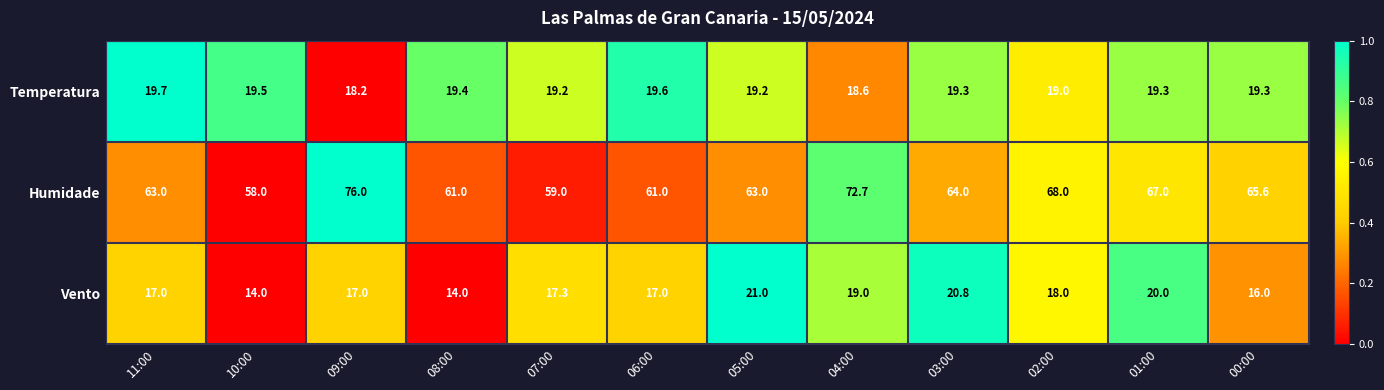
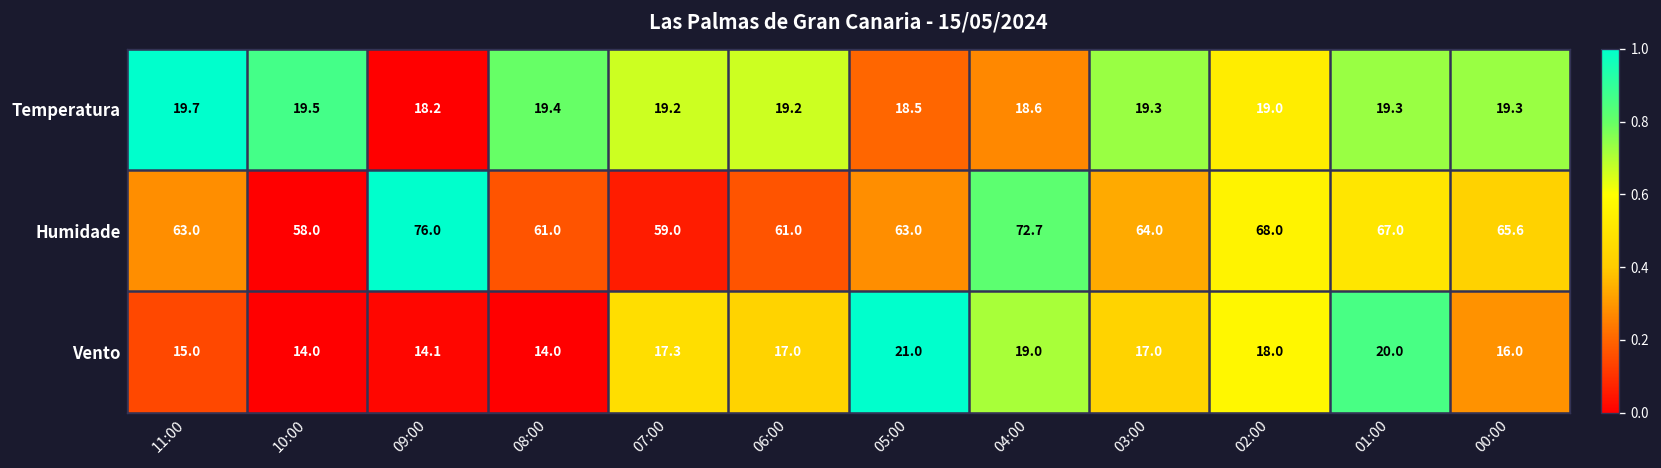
Temperatura, 06:00: 19.6 -> 19.2
Temperatura, 05:00: 19.2 -> 18.5
Vento, 11:00: 17.0 -> 15.0
Vento, 09:00: 17.0 -> 14.1
Vento, 03:00: 20.8 -> 17.0
